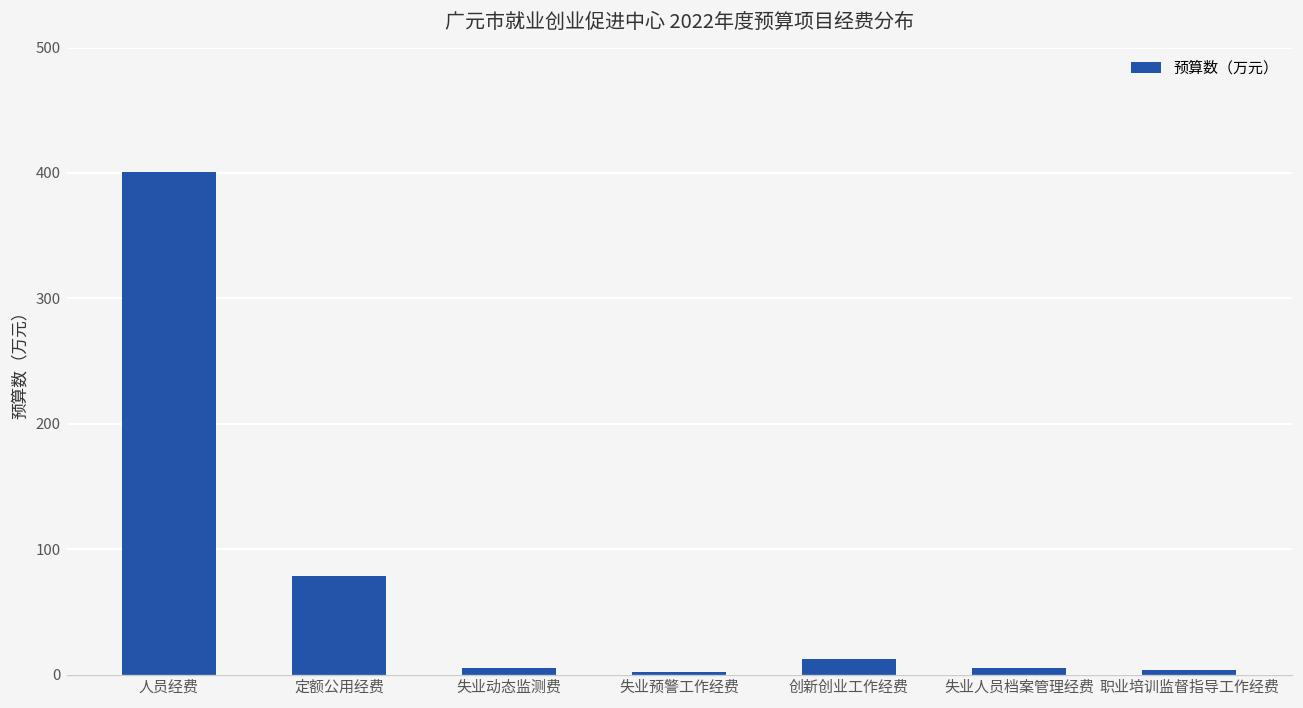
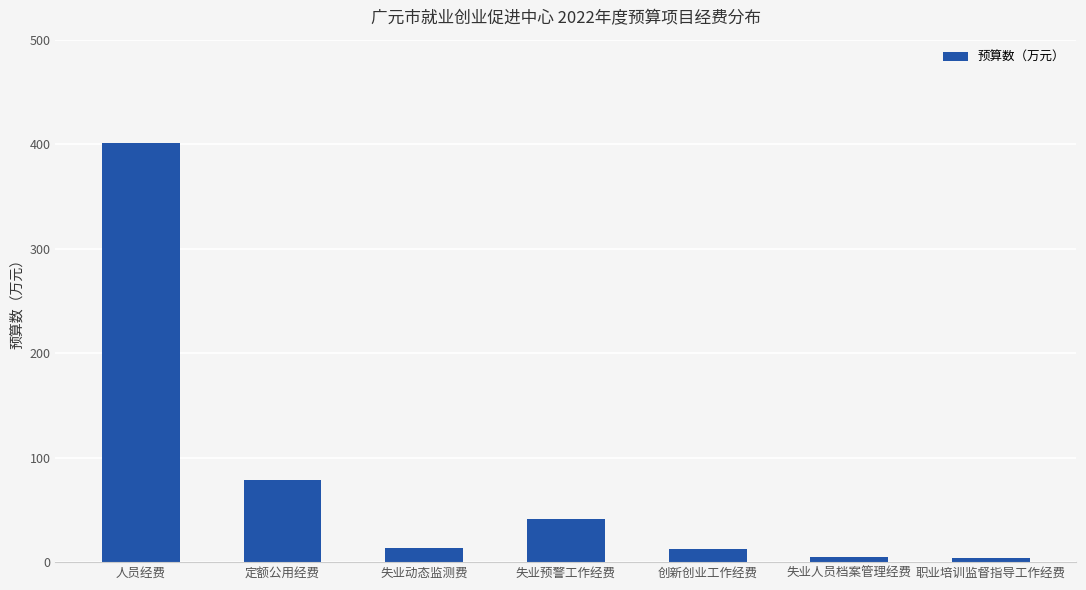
失业动态监测费: 5 -> 13
失业预警工作经费: 2 -> 41
